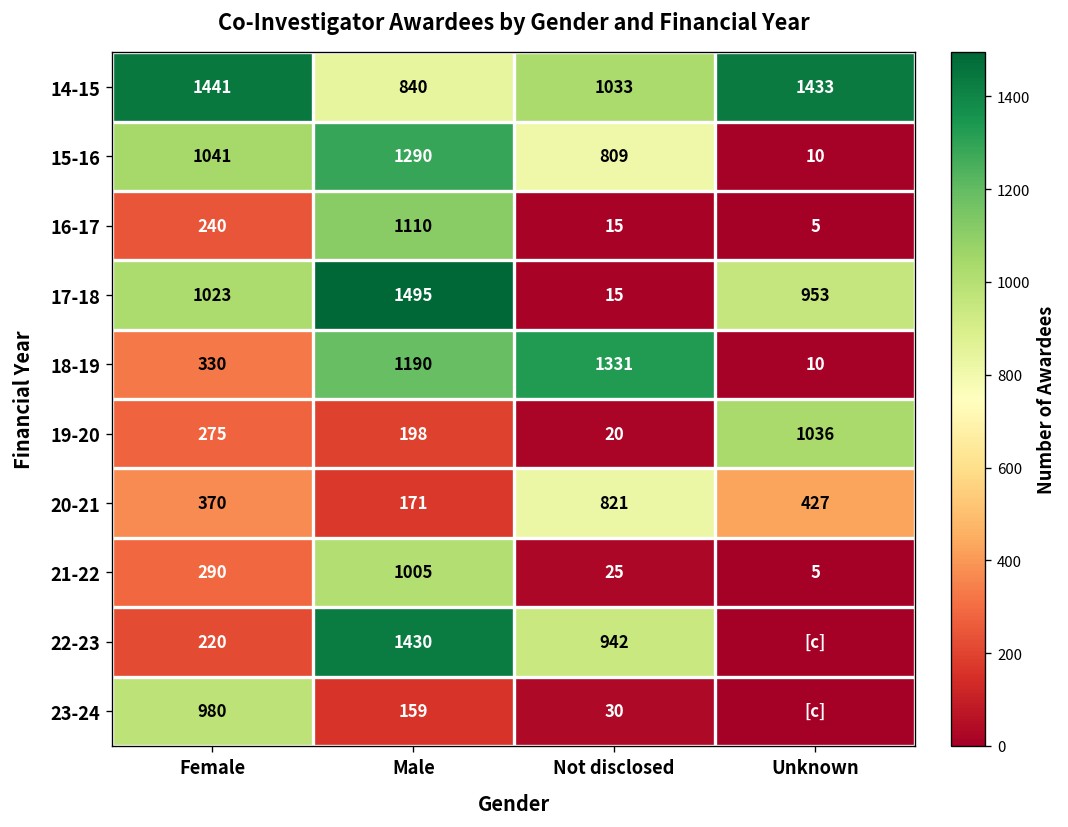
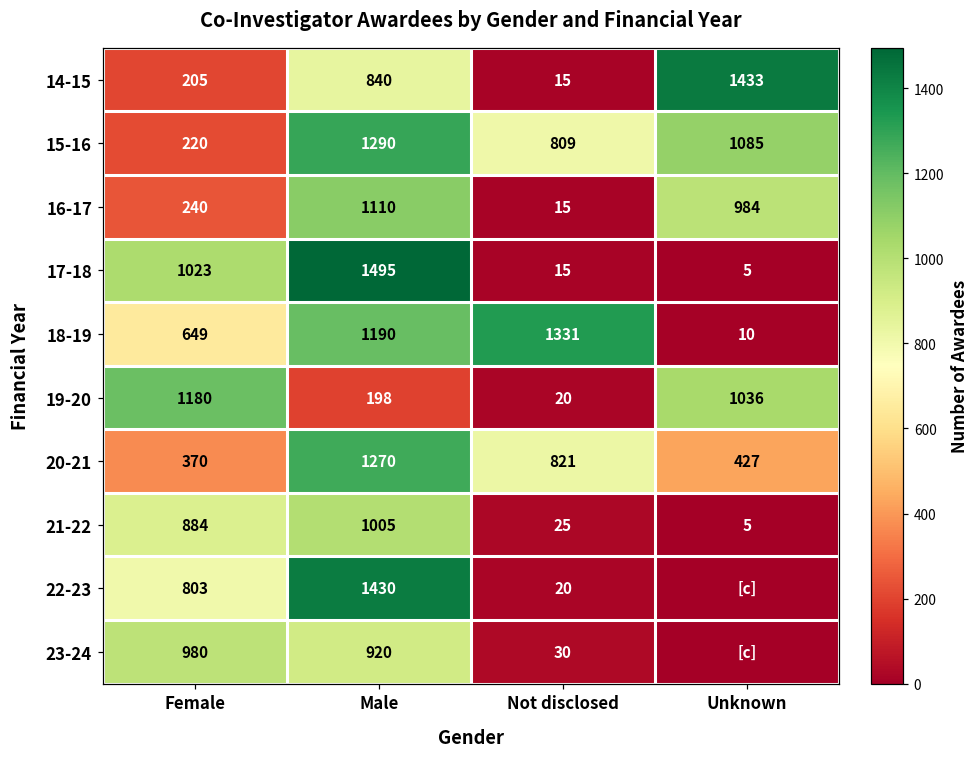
14-15, Female: 1441 -> 205
14-15, Not disclosed: 1033 -> 15
15-16, Female: 1041 -> 220
15-16, Unknown: 10 -> 1085
16-17, Unknown: 5 -> 984
17-18, Unknown: 953 -> 5
18-19, Female: 330 -> 649
19-20, Female: 275 -> 1180
20-21, Male: 171 -> 1270
21-22, Female: 290 -> 884
22-23, Female: 220 -> 803
22-23, Not disclosed: 942 -> 20
23-24, Male: 159 -> 920
